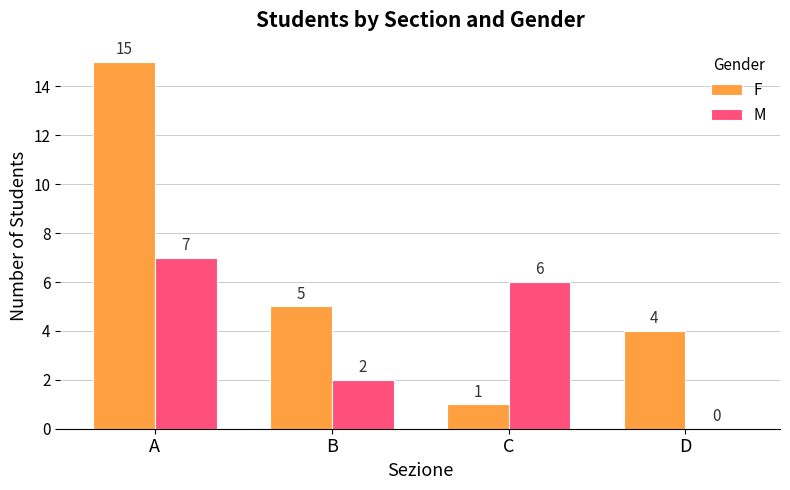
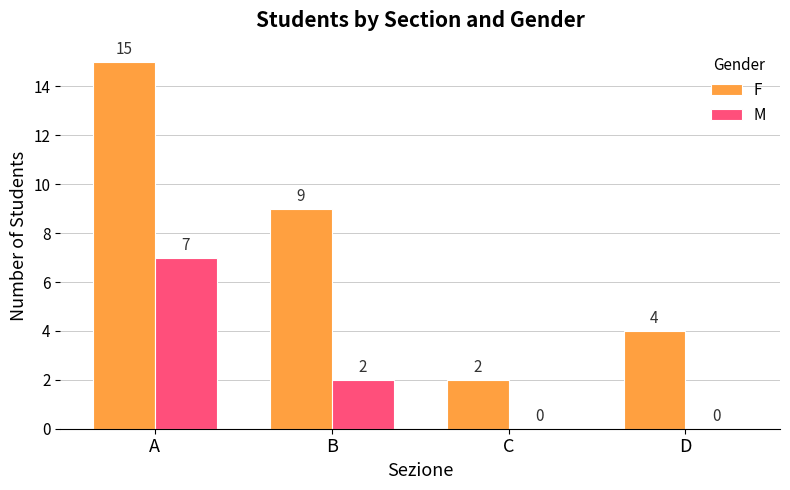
F, B: 5 -> 9
F, C: 1 -> 2
M, C: 6 -> 0
